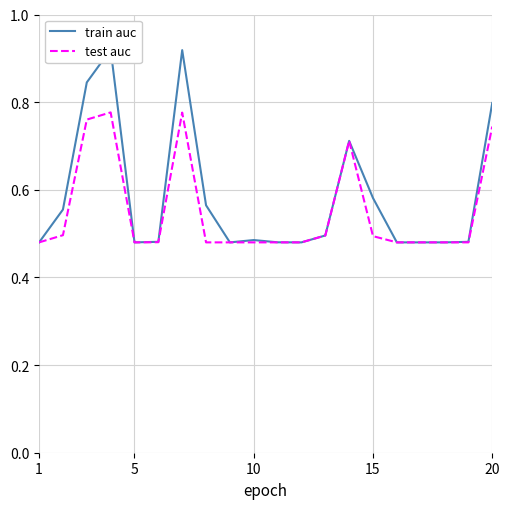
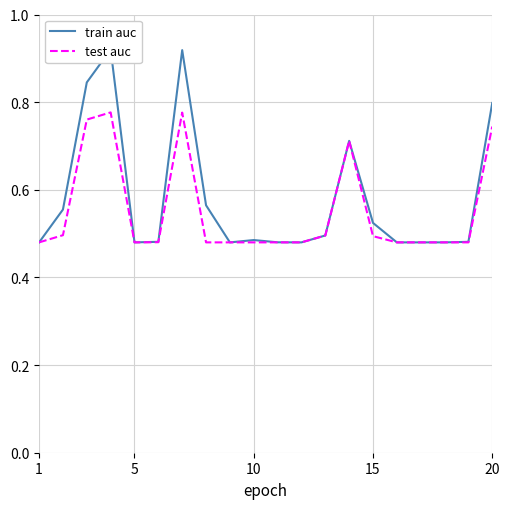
train auc, 15: 0.58 -> 0.52
